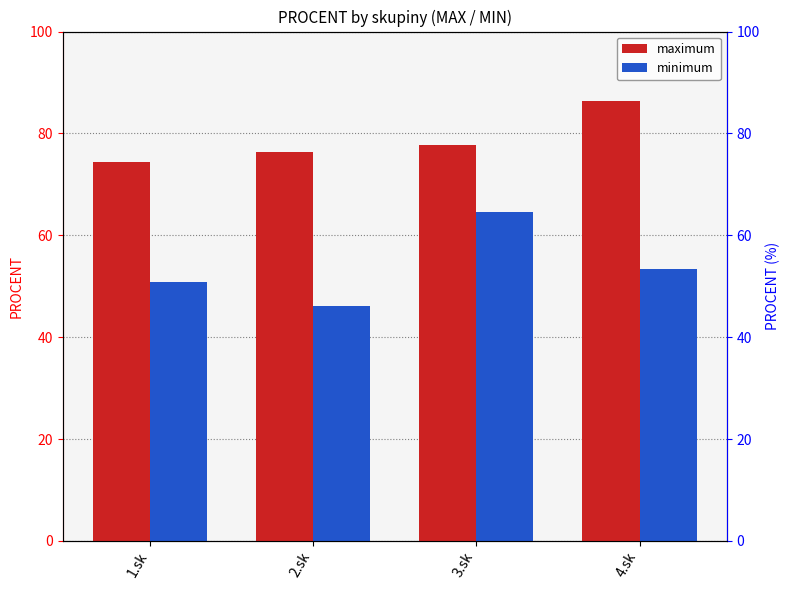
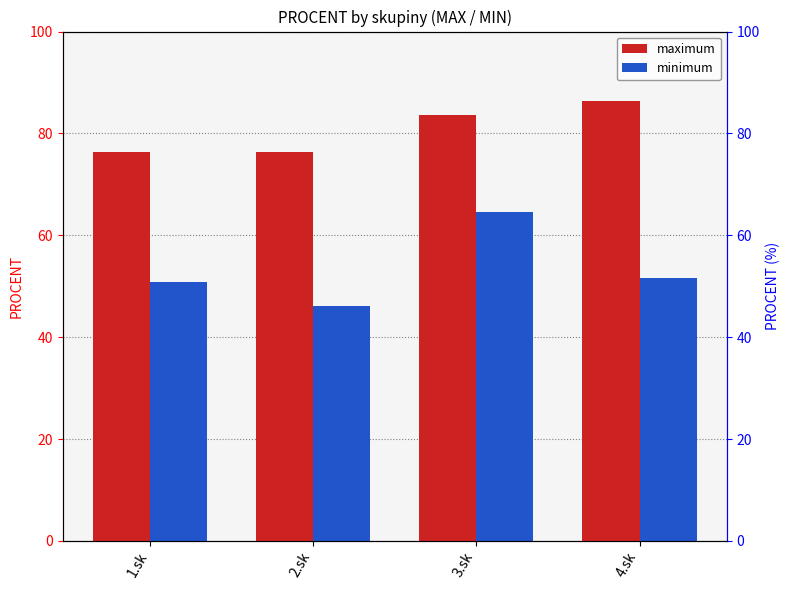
maximum, 1.sk: 74 -> 76
maximum, 3.sk: 78 -> 84
minimum, 4.sk: 53 -> 52
